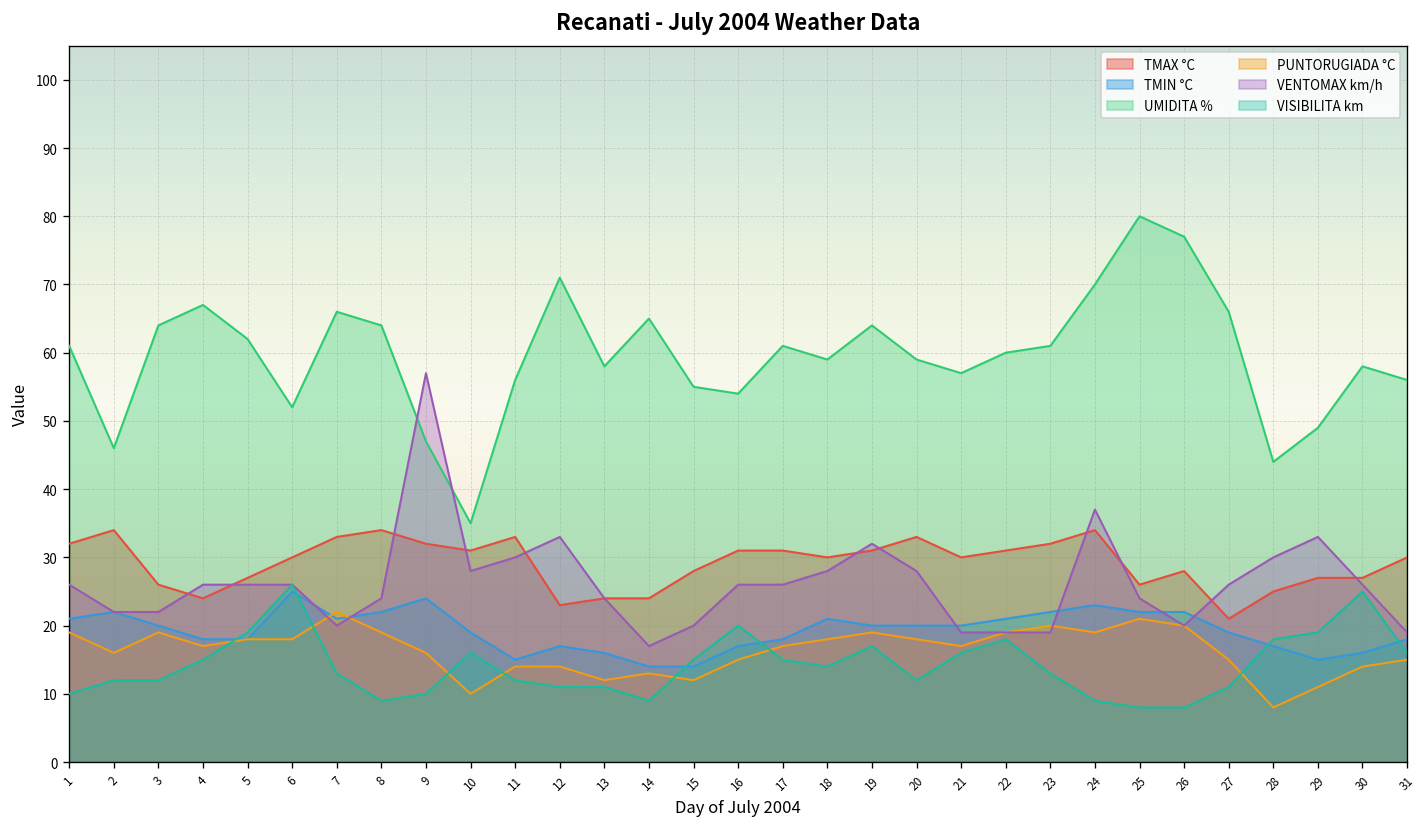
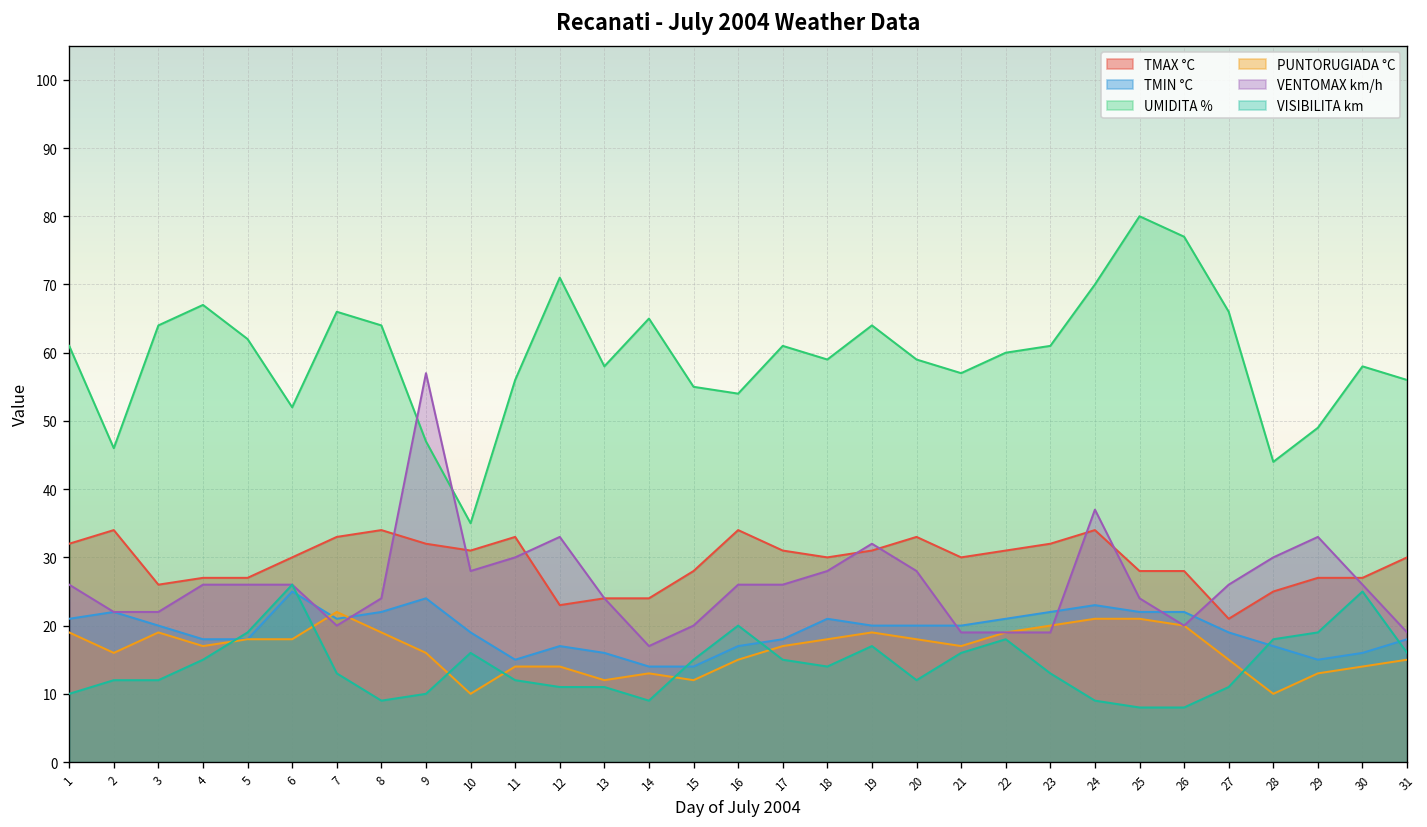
TMAX °C, 4: 24 -> 27
TMAX °C, 16: 31 -> 34
PUNTORUGIADA °C, 24: 19 -> 21
TMAX °C, 25: 26 -> 28
PUNTORUGIADA °C, 28: 8 -> 10
PUNTORUGIADA °C, 29: 11 -> 13
